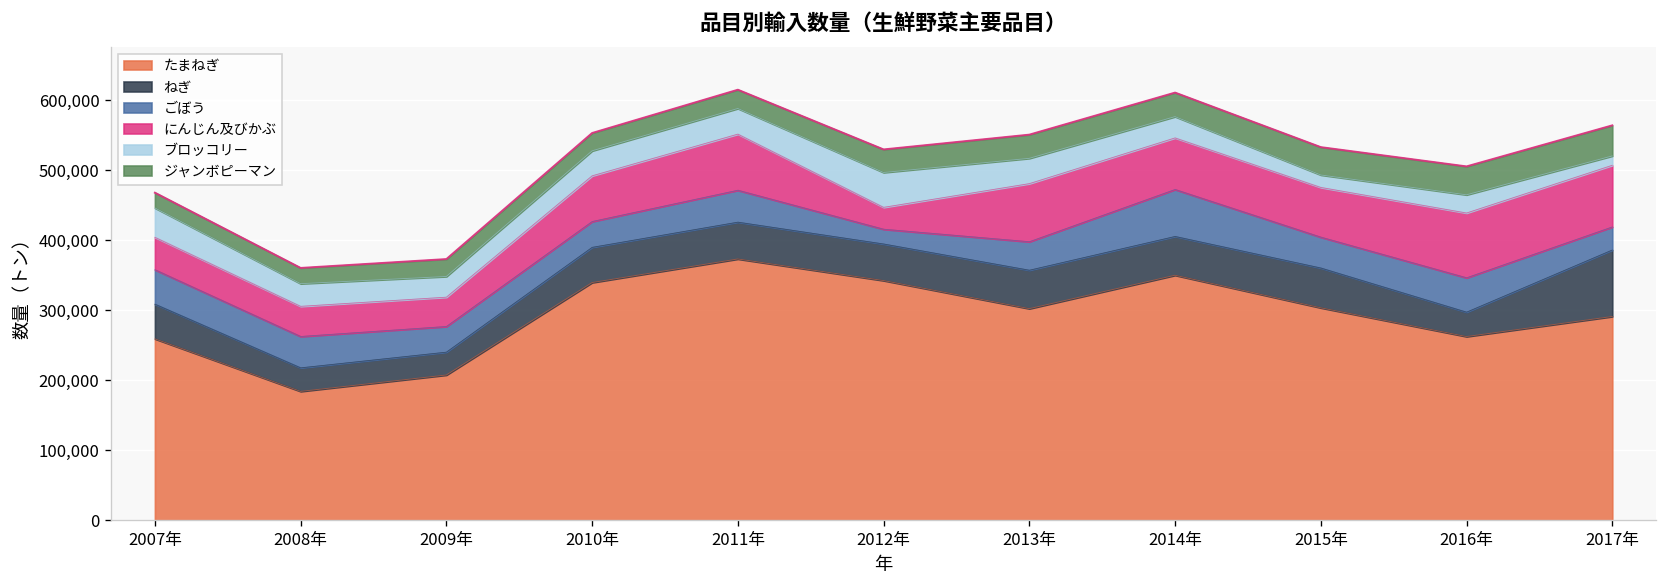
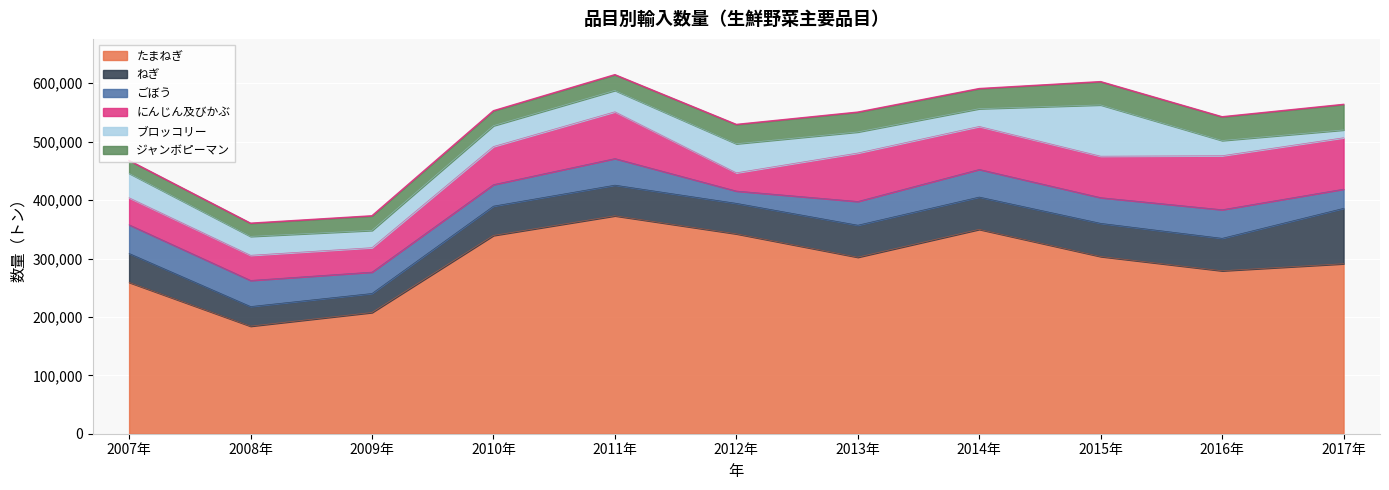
ごぼう, 2014年: 70,000 -> 50,000
ブロッコリー, 2015年: 20,000 -> 90,000
たまねぎ, 2016年: 260,000 -> 280,000
ねぎ, 2016年: 30,000 -> 60,000
